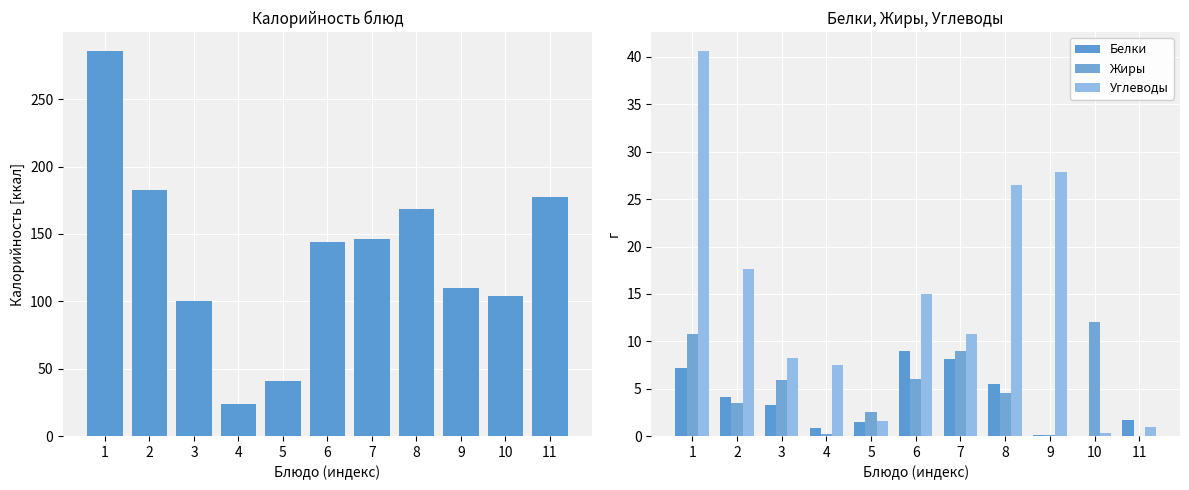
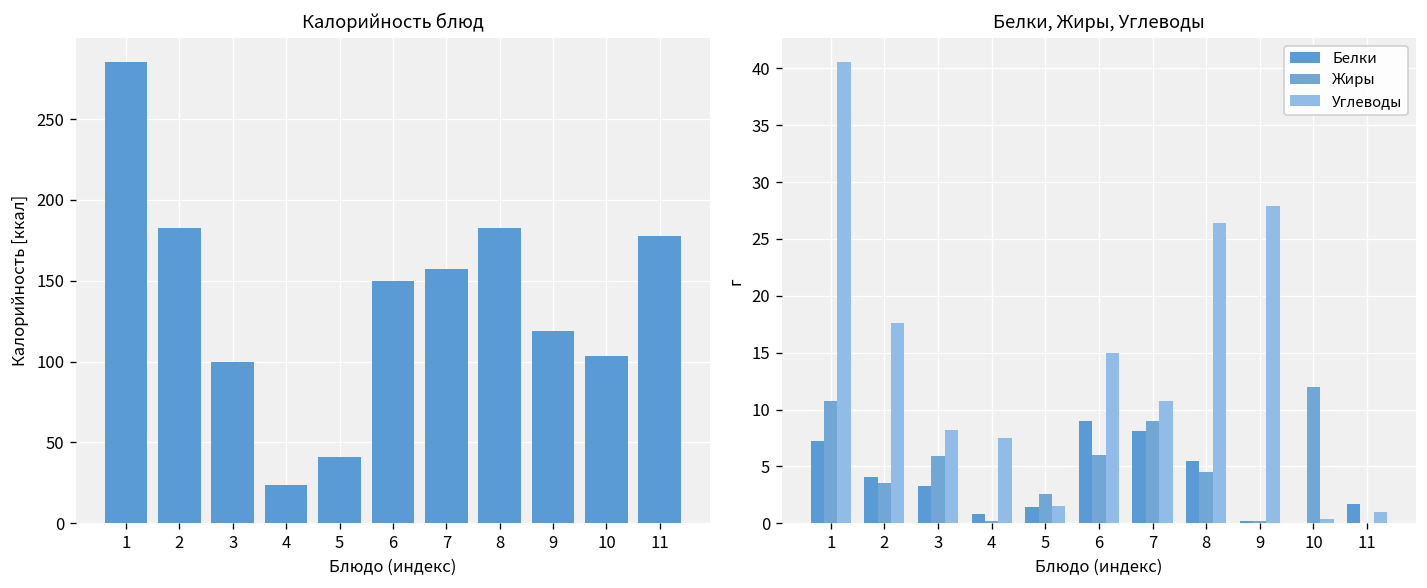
Калорийность блюд, 6: 144 -> 150
Калорийность блюд, 7: 146 -> 157
Калорийность блюд, 8: 168 -> 183
Калорийность блюд, 9: 110 -> 119
